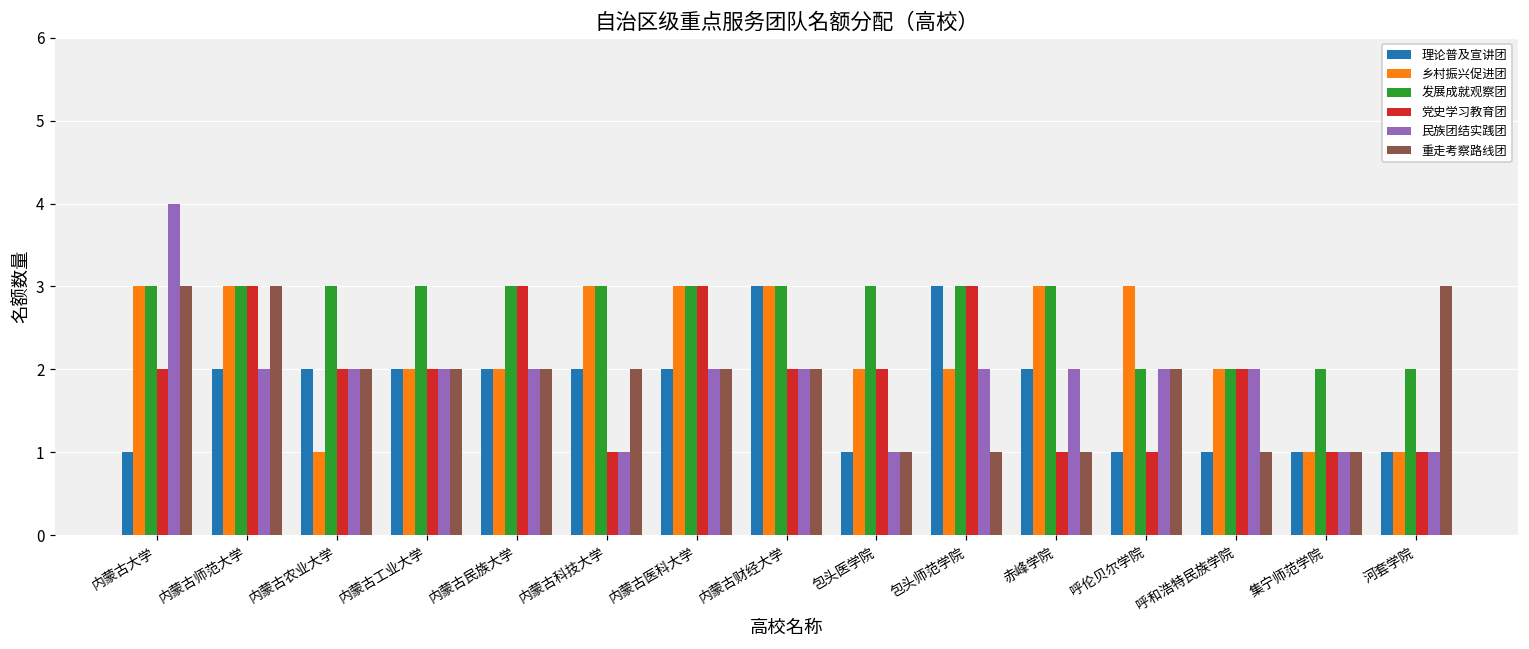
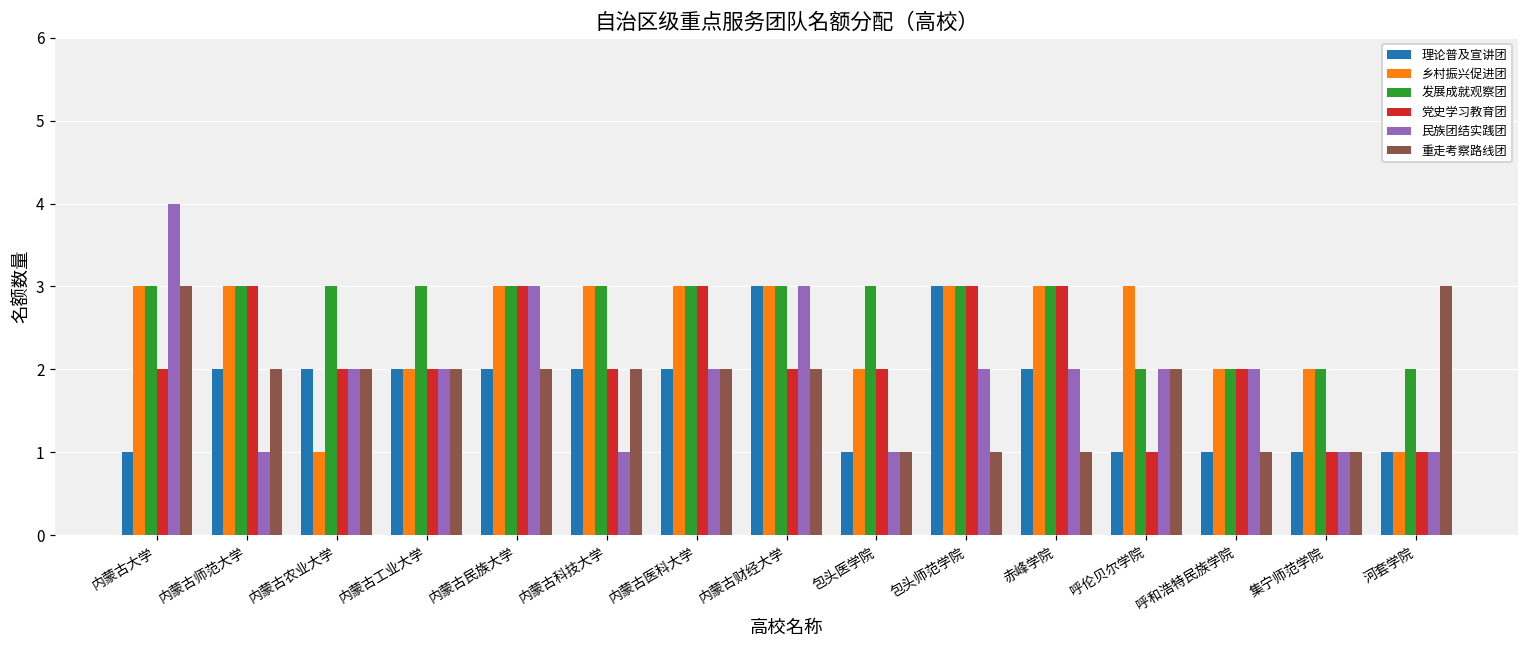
民族团结实践团, 内蒙古师范大学: 2 -> 1
重走考察路线团, 内蒙古师范大学: 3 -> 2
乡村振兴促进团, 内蒙古民族大学: 2 -> 3
民族团结实践团, 内蒙古民族大学: 2 -> 3
党史学习教育团, 内蒙古科技大学: 1 -> 2
民族团结实践团, 内蒙古财经大学: 2 -> 3
乡村振兴促进团, 包头师范学院: 2 -> 3
党史学习教育团, 赤峰学院: 1 -> 3
乡村振兴促进团, 集宁师范学院: 1 -> 2
